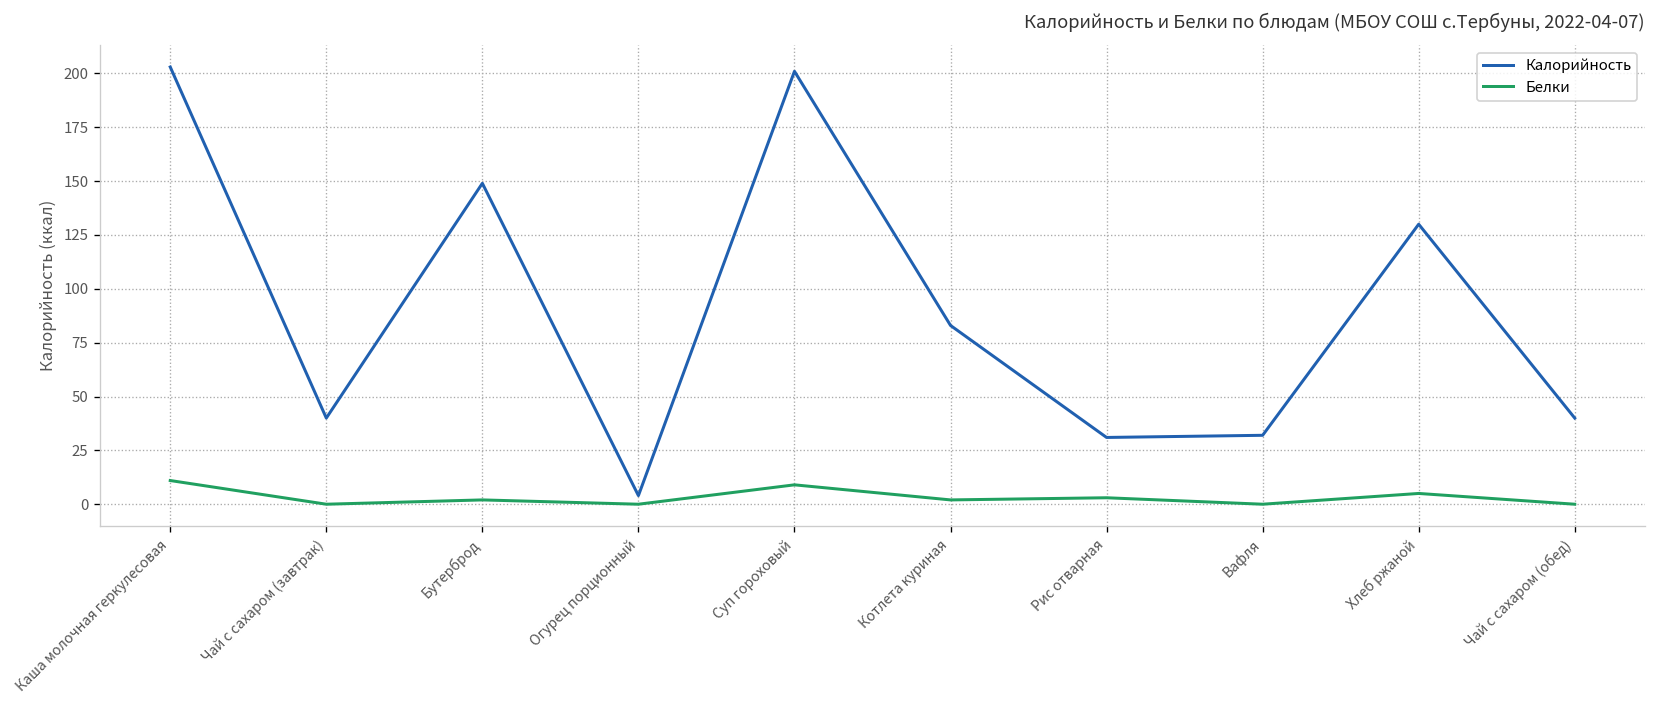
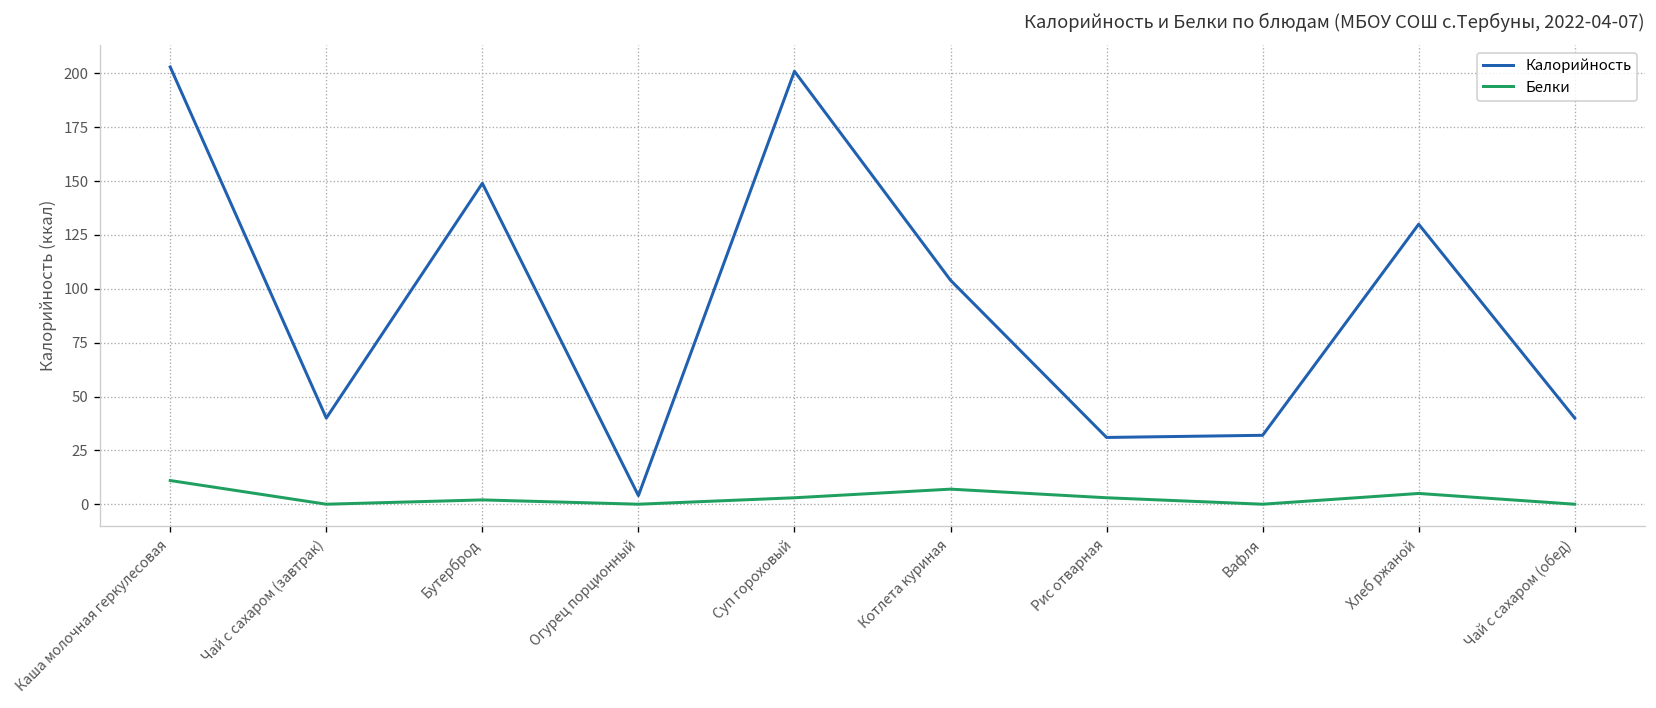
Белки, Суп гороховый: 9 -> 3
Калорийность, Котлета куриная: 83 -> 104
Белки, Котлета куриная: 2 -> 7
